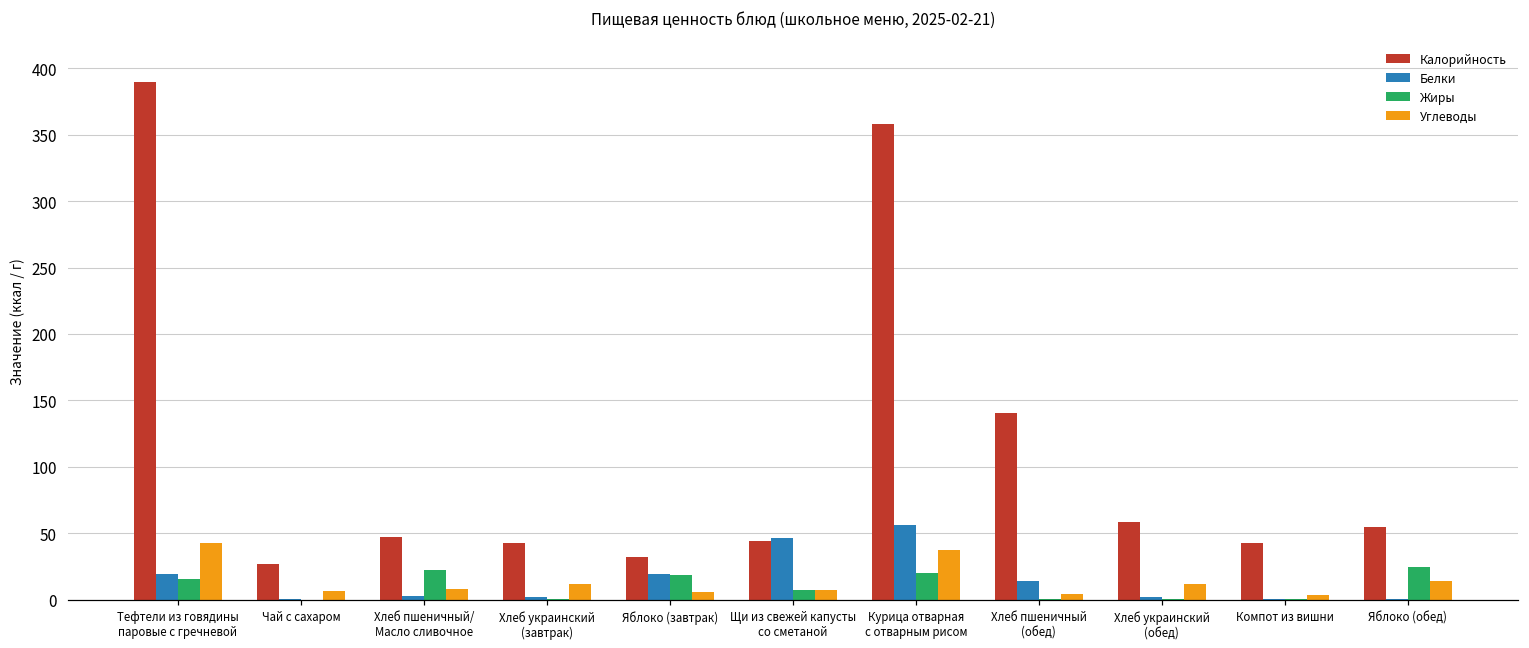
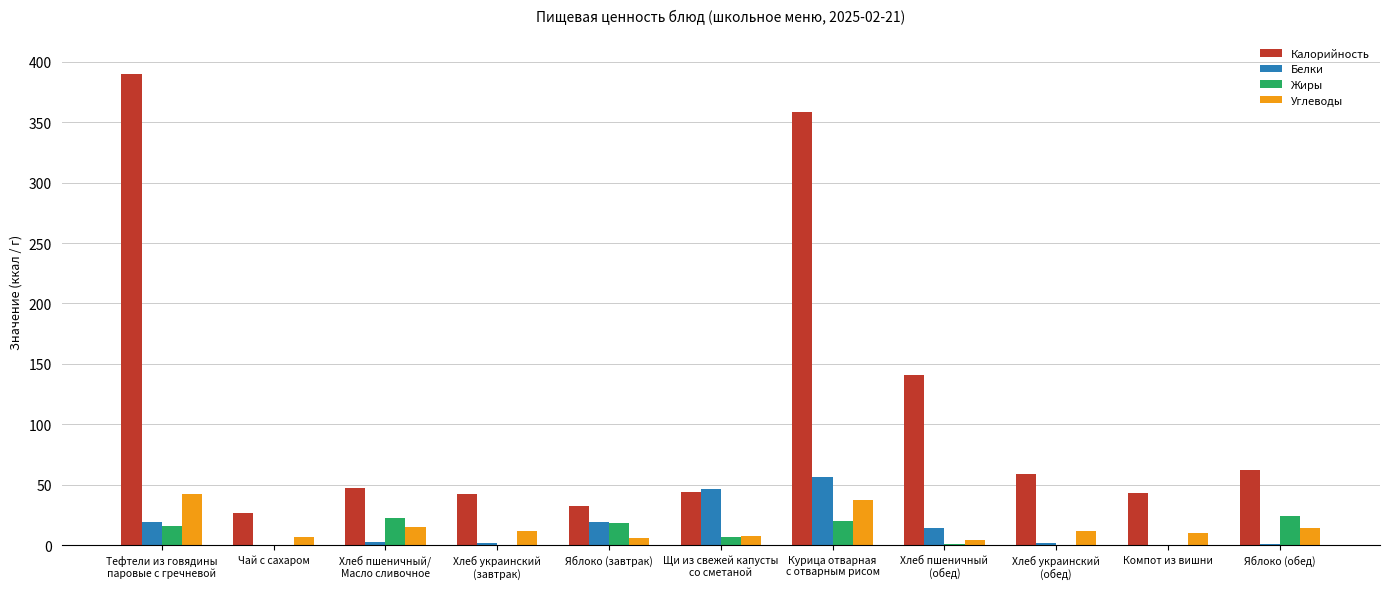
Углеводы, Хлеб пшеничный/ Масло сливочное: 8 -> 15
Углеводы, Компот из вишни: 3 -> 10
Калорийность, Яблоко (обед): 55 -> 62
